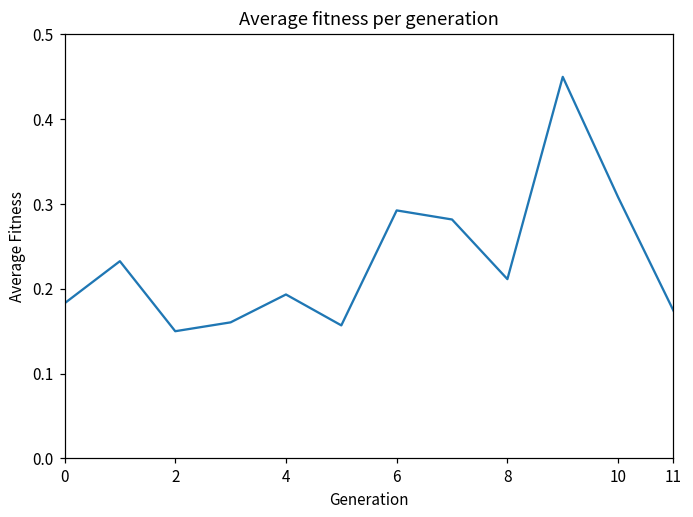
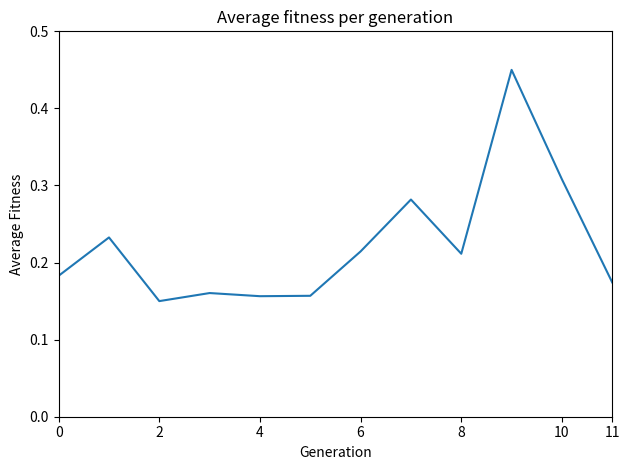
4: 0.19 -> 0.16
6: 0.29 -> 0.21
